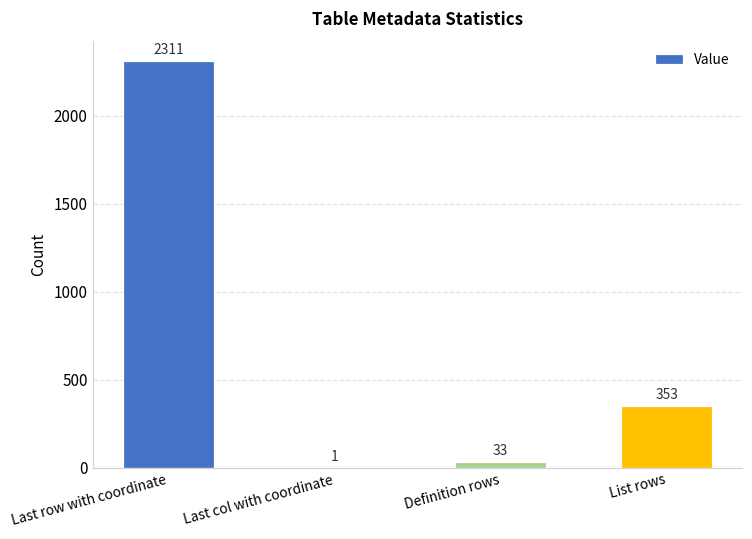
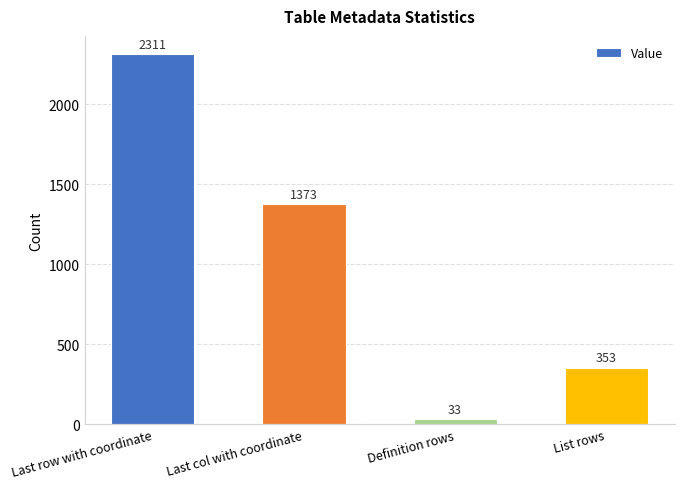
Last col with coordinate: 1 -> 1373
